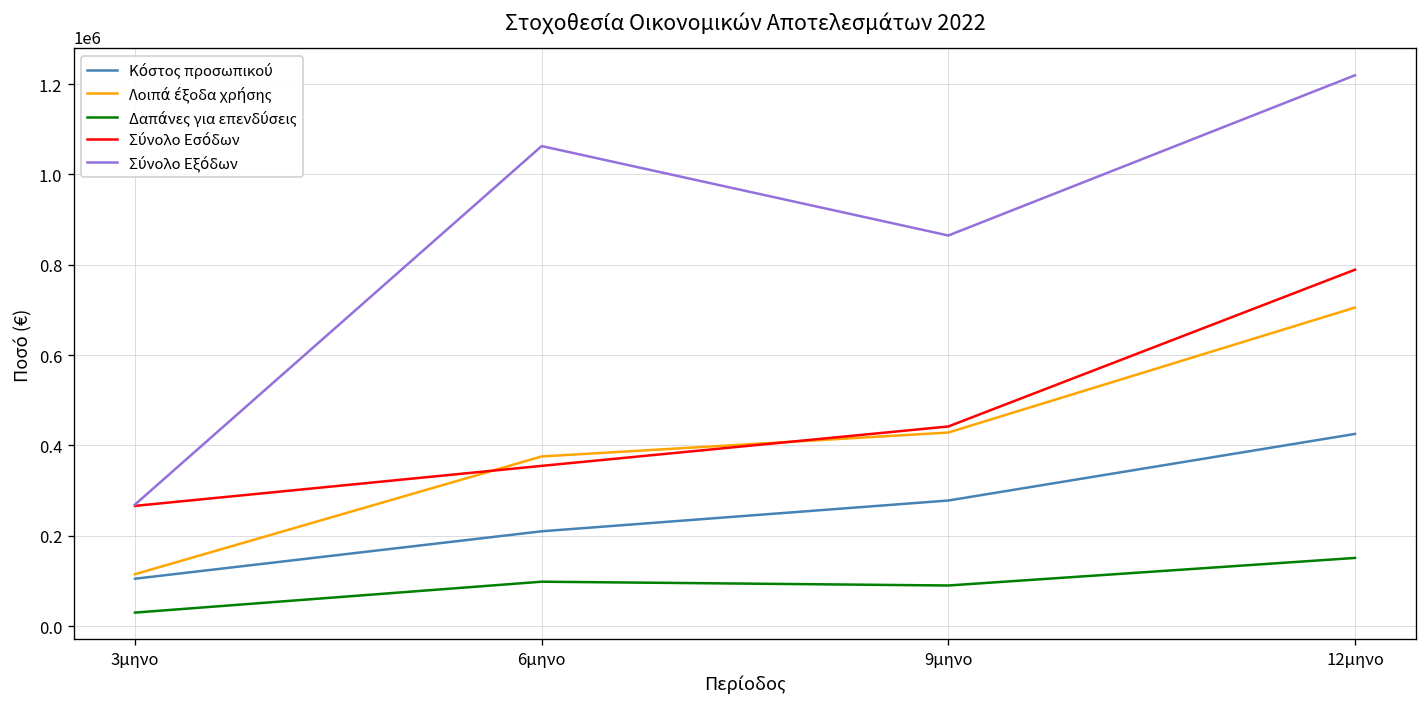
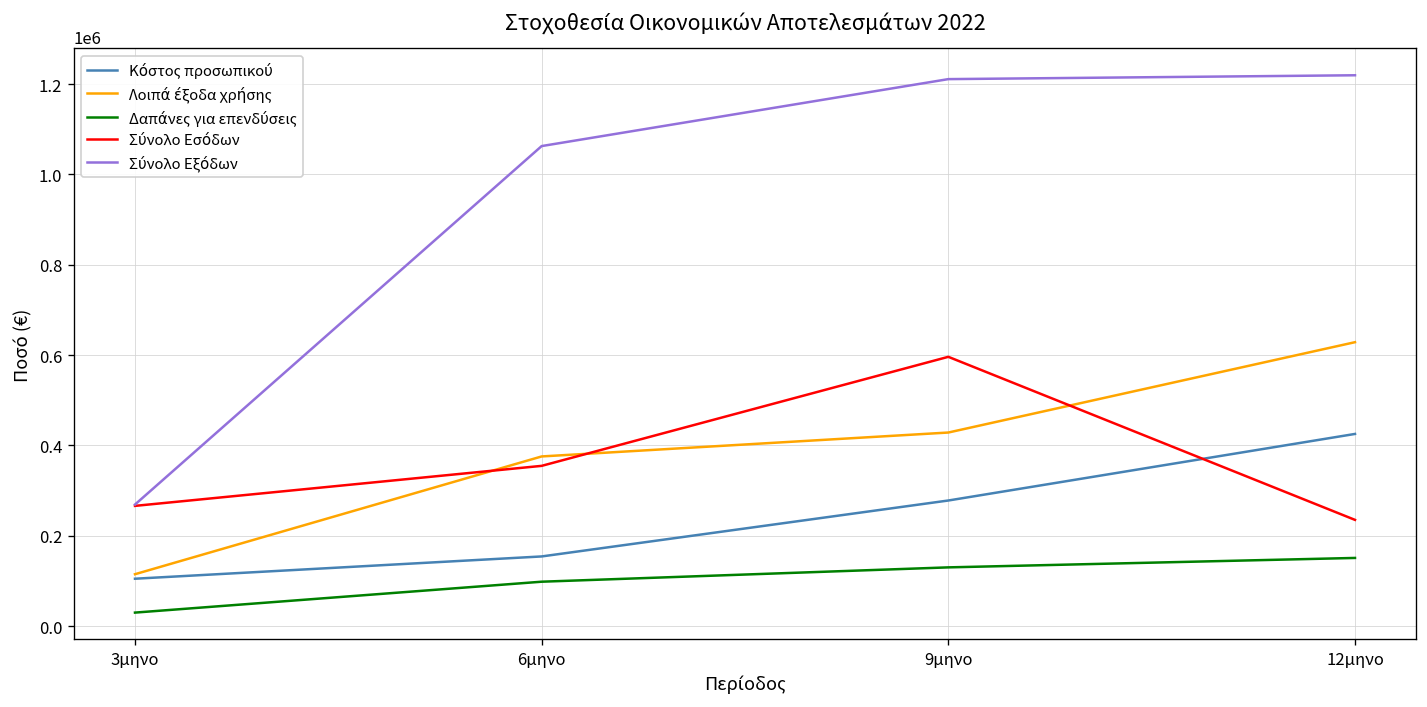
Κόστος προσωπικού, 6μηνο: 210000 -> 150000
Δαπάνες για επενδύσεις, 9μηνο: 90000 -> 130000
Σύνολο Εσόδων, 9μηνο: 440000 -> 600000
Σύνολο Εξόδων, 9μηνο: 860000 -> 1210000
Λοιπά έξοδα χρήσης, 12μηνο: 710000 -> 630000
Σύνολο Εσόδων, 12μηνο: 790000 -> 240000
